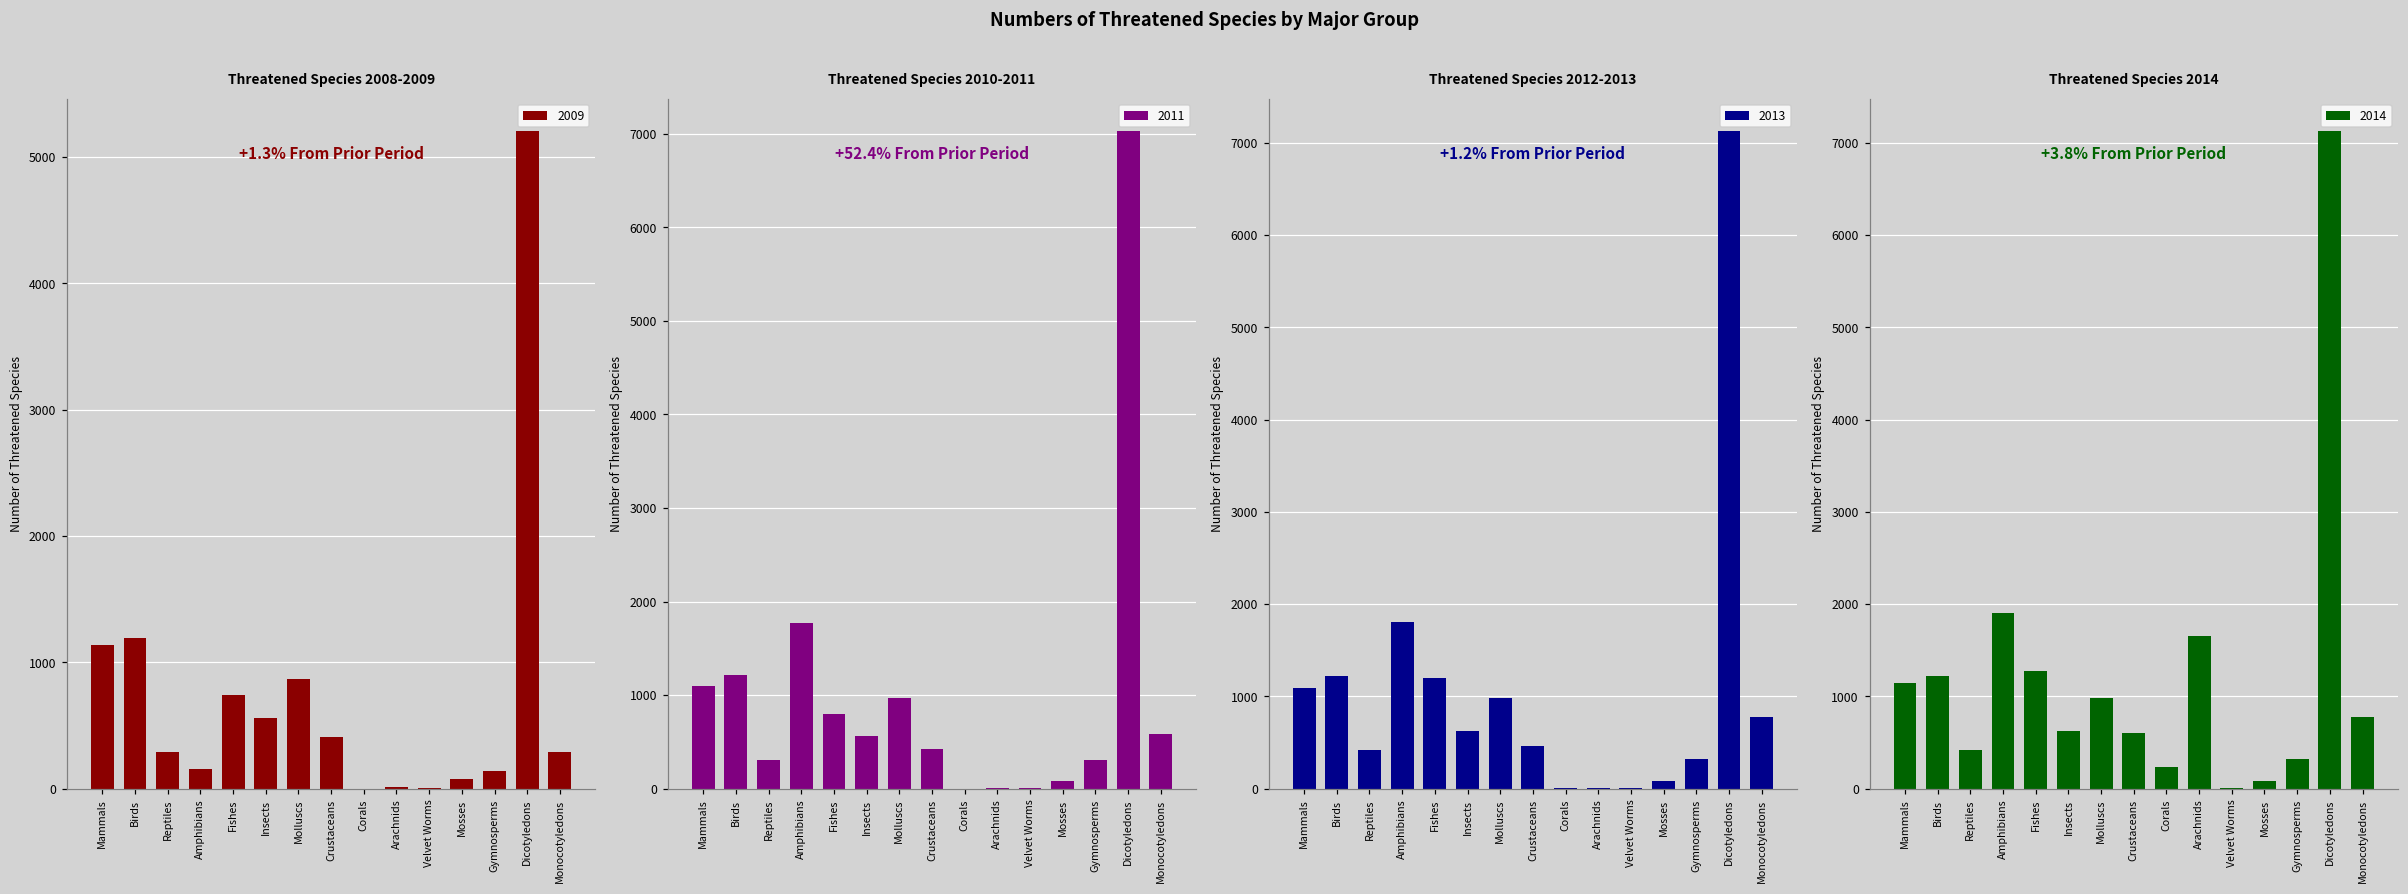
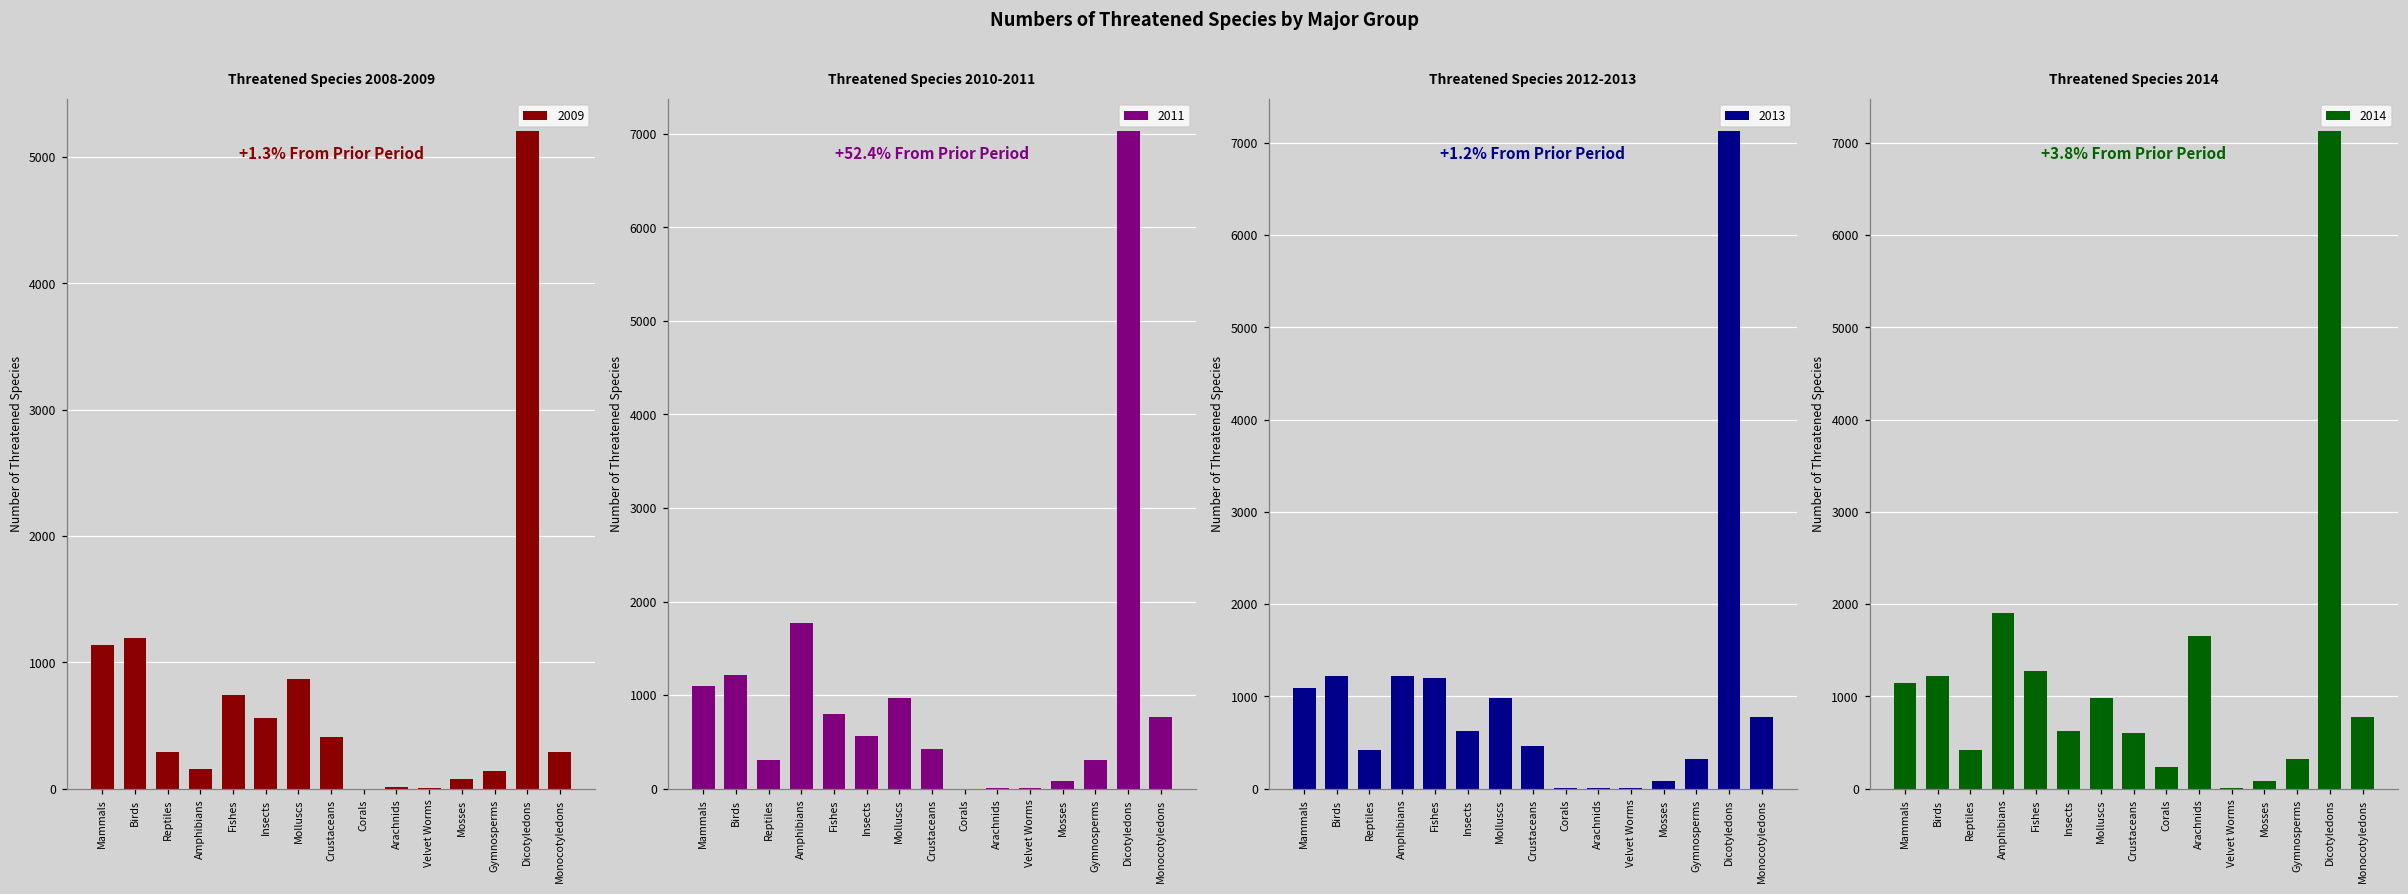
Threatened Species 2010-2011, Monocotyledons: 600 -> 800
Threatened Species 2012-2013, Amphibians: 1800 -> 1200
